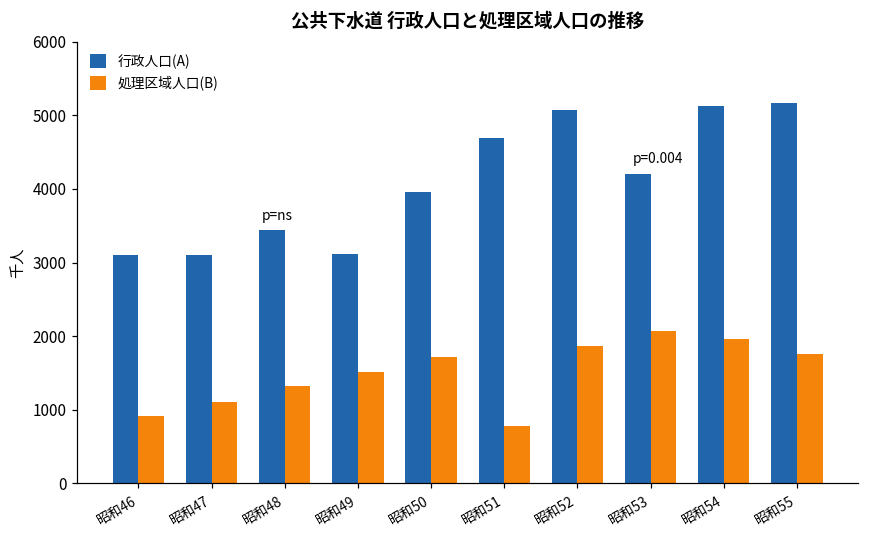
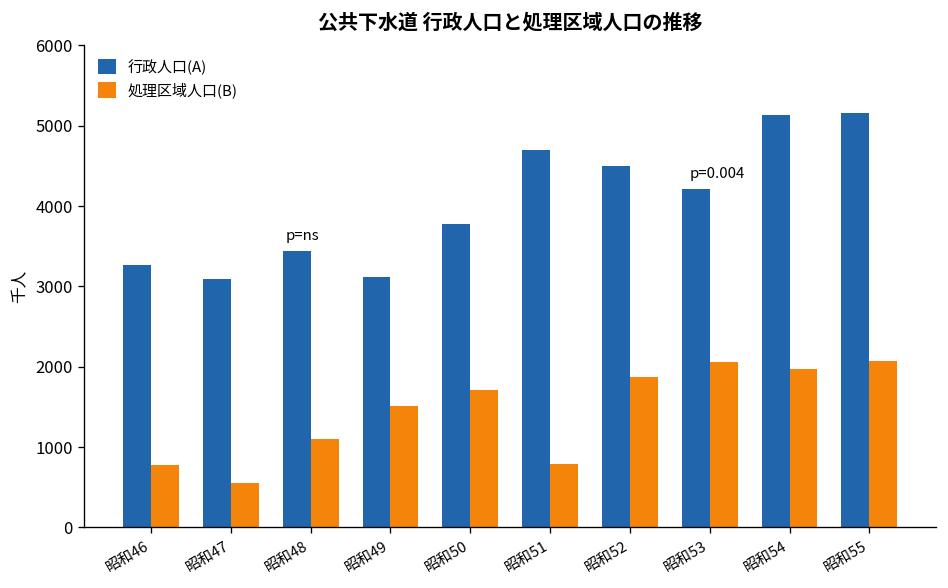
行政人口(A), 昭和46: 3100 -> 3300
処理区域人口(B), 昭和46: 900 -> 800
処理区域人口(B), 昭和47: 1100 -> 500
処理区域人口(B), 昭和48: 1300 -> 1100
行政人口(A), 昭和50: 4000 -> 3800
行政人口(A), 昭和52: 5100 -> 4500
処理区域人口(B), 昭和55: 1800 -> 2100
